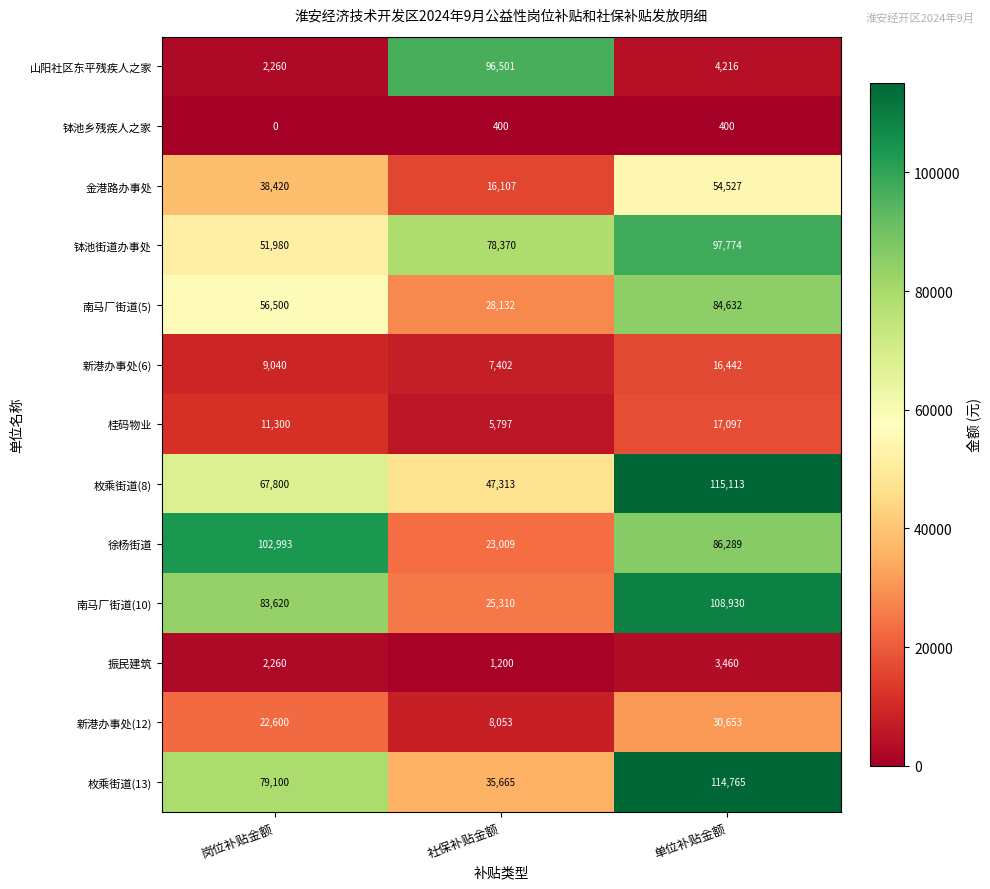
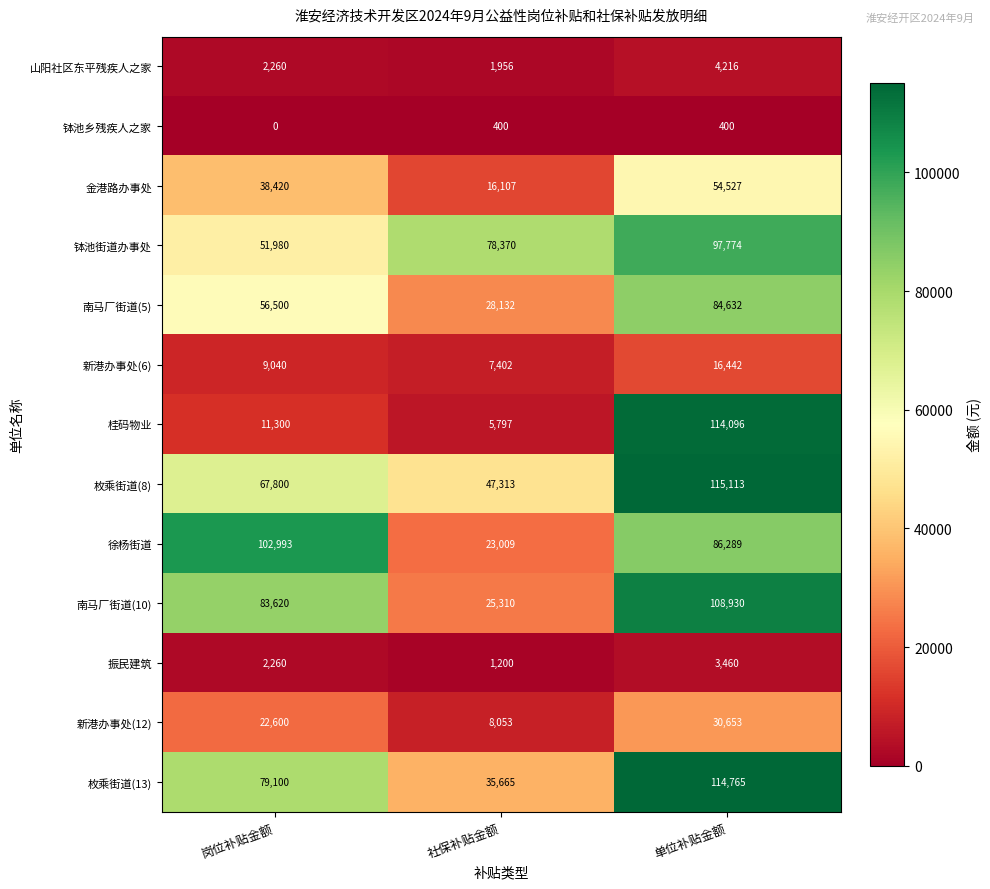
山阳社区东平残疾人之家, 社保补贴金额: 96,501 -> 1,956
桂码物业, 单位补贴金额: 17,097 -> 114,096
